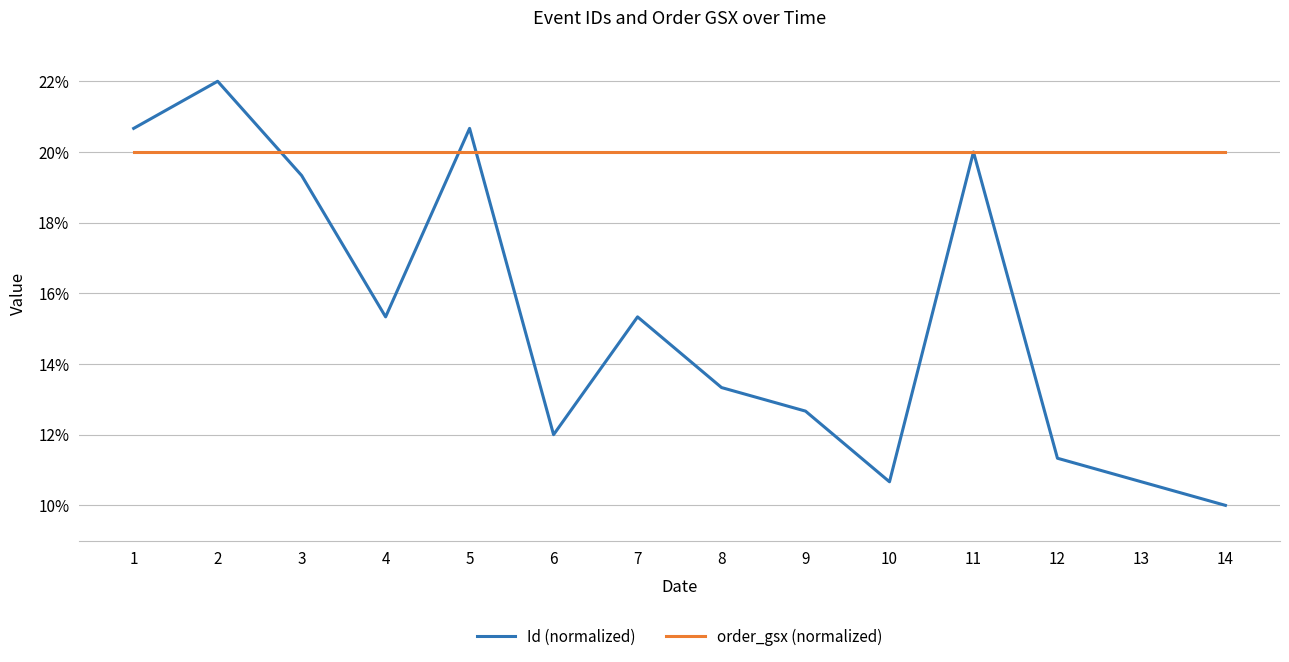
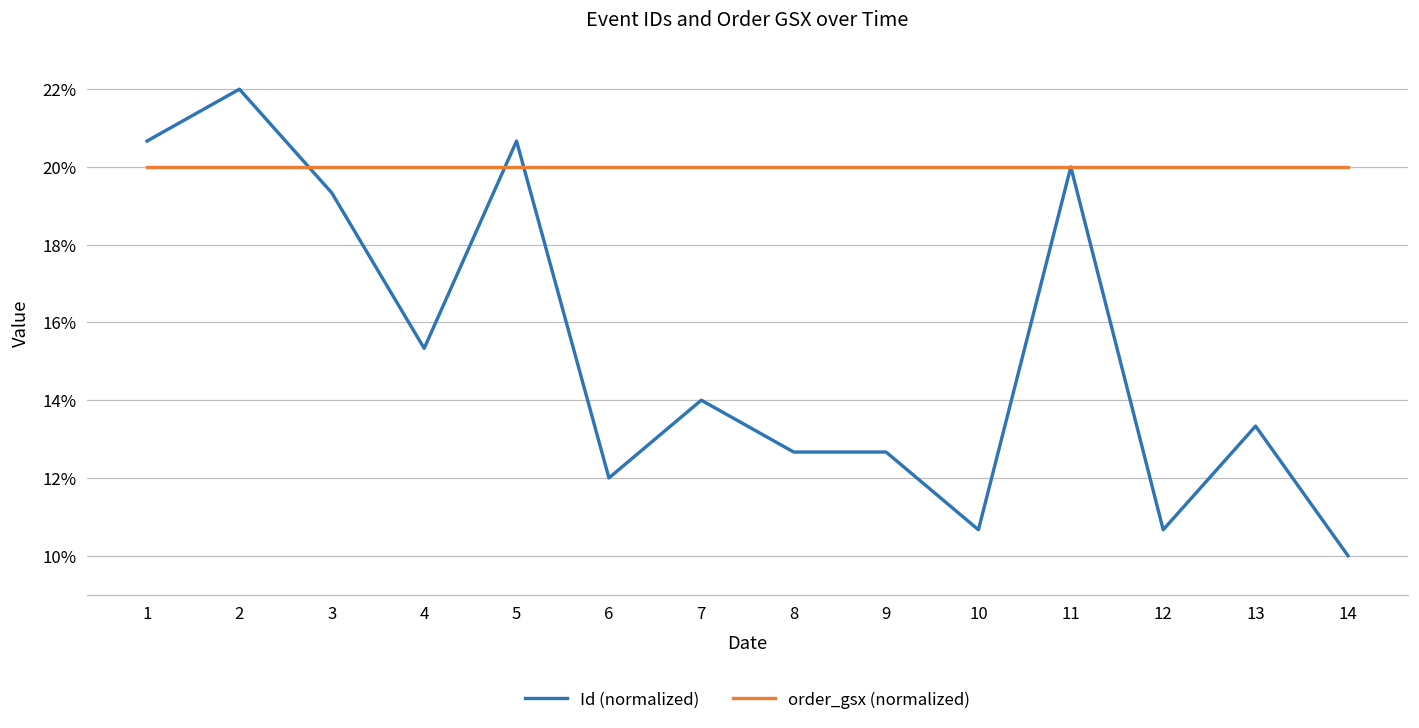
Id (normalized), 7: 15.3% -> 14.0%
Id (normalized), 8: 13.3% -> 12.7%
Id (normalized), 12: 11.3% -> 10.7%
Id (normalized), 13: 10.7% -> 13.3%
